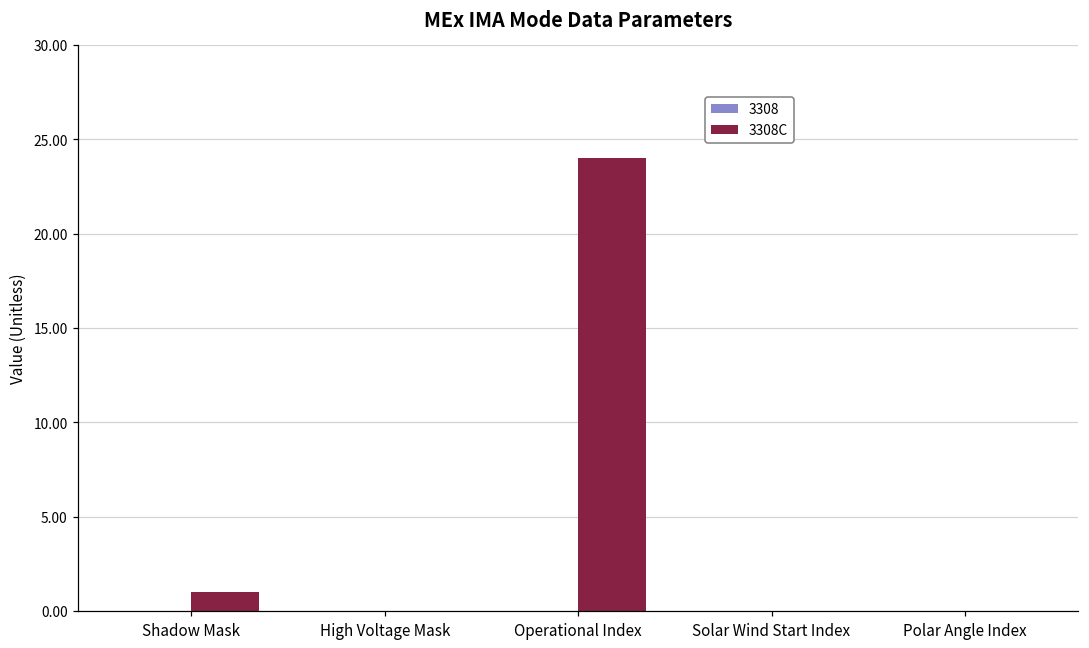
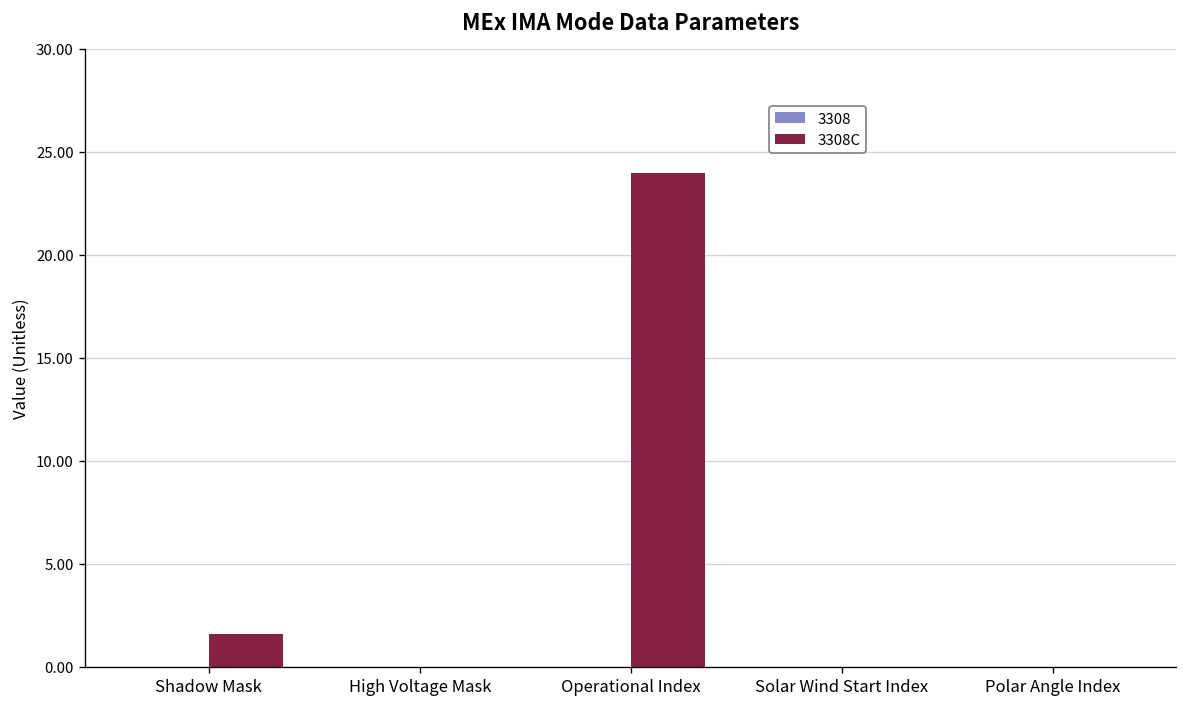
3308C, Shadow Mask: 1.0 -> 1.6
